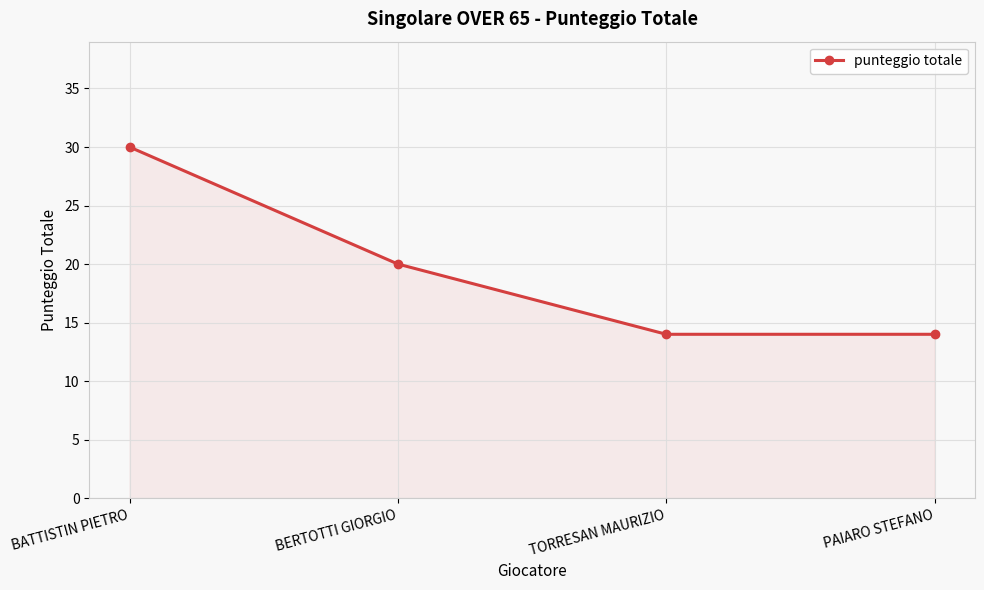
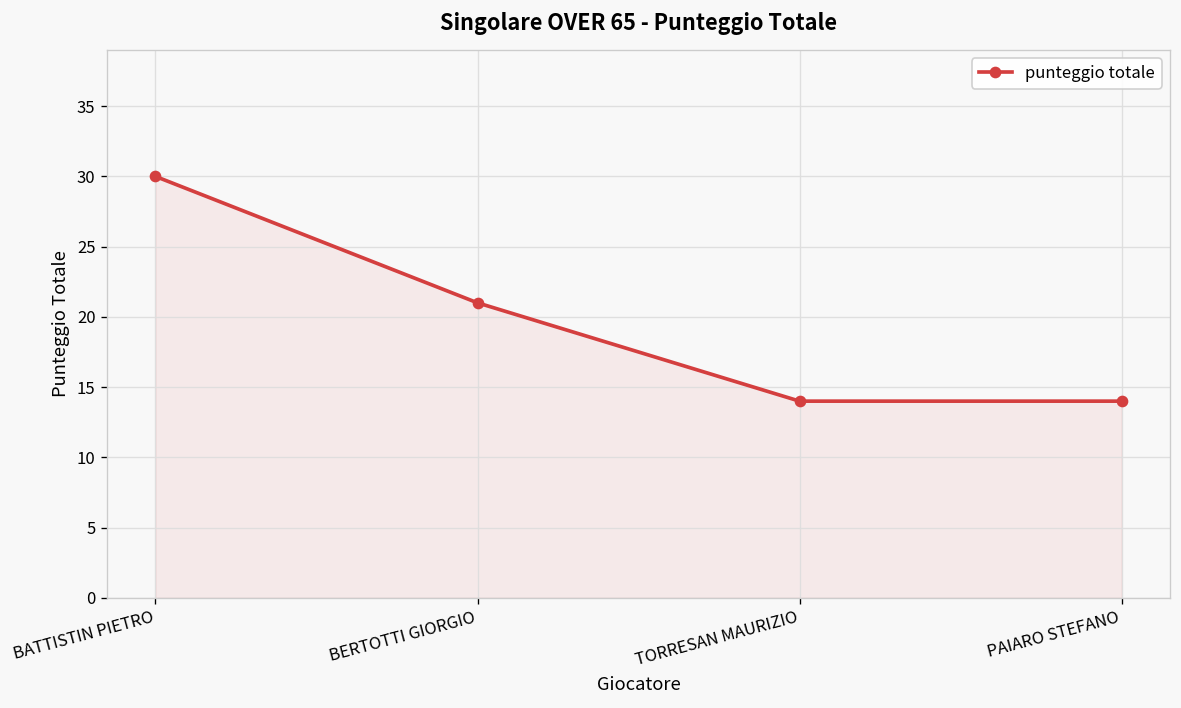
BERTOTTI GIORGIO: 20 -> 21
